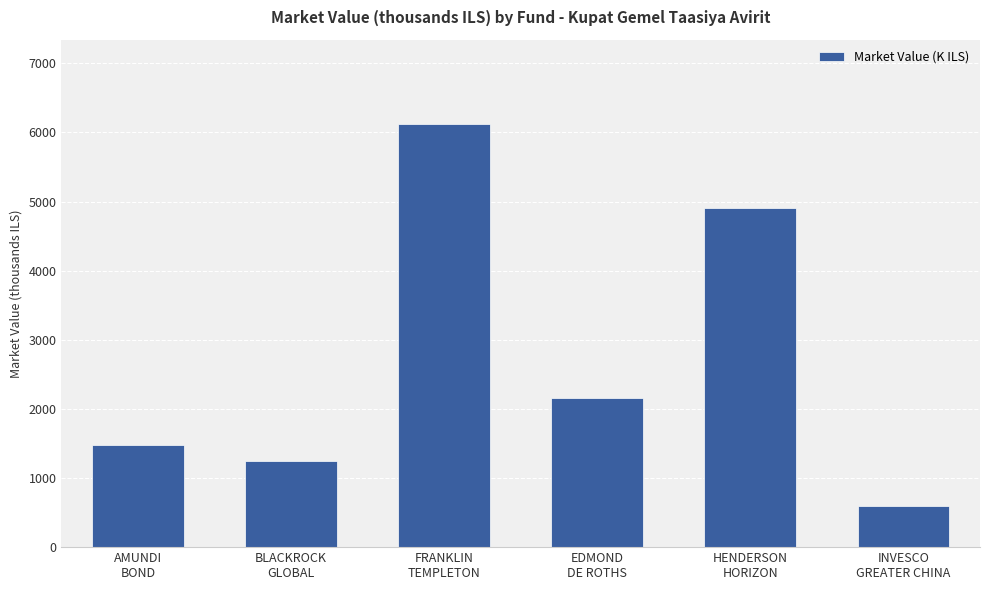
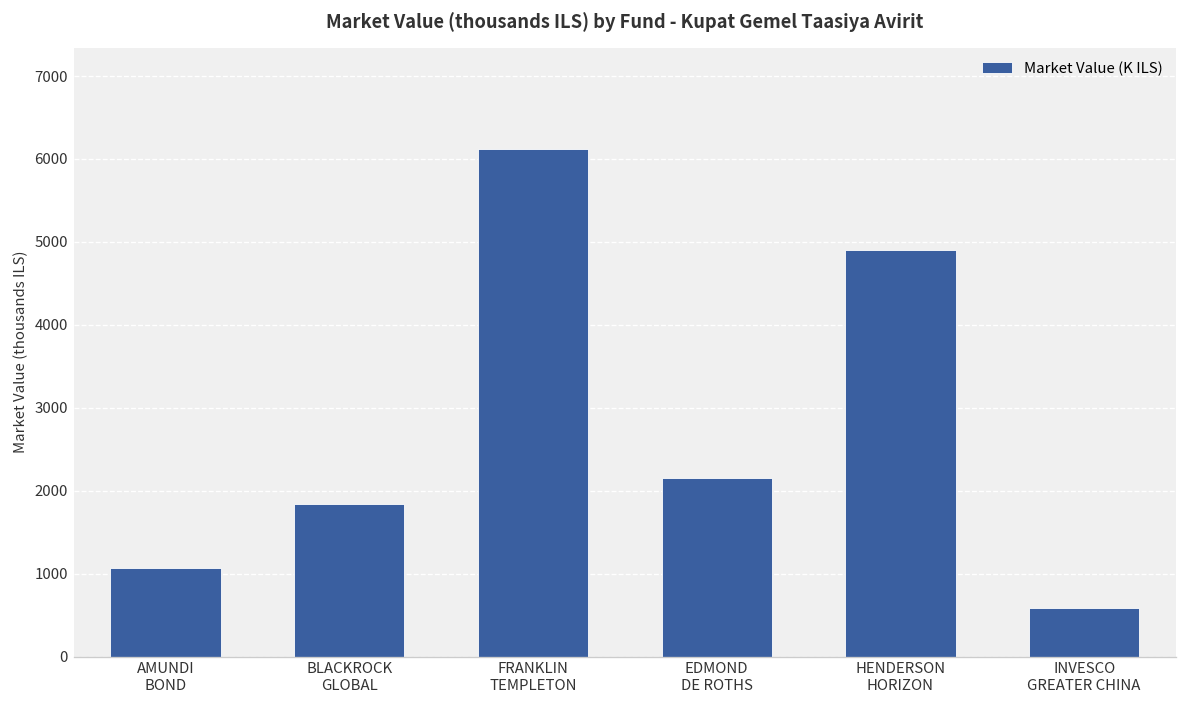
AMUNDI BOND: 1500 -> 1100
BLACKROCK GLOBAL: 1200 -> 1800
